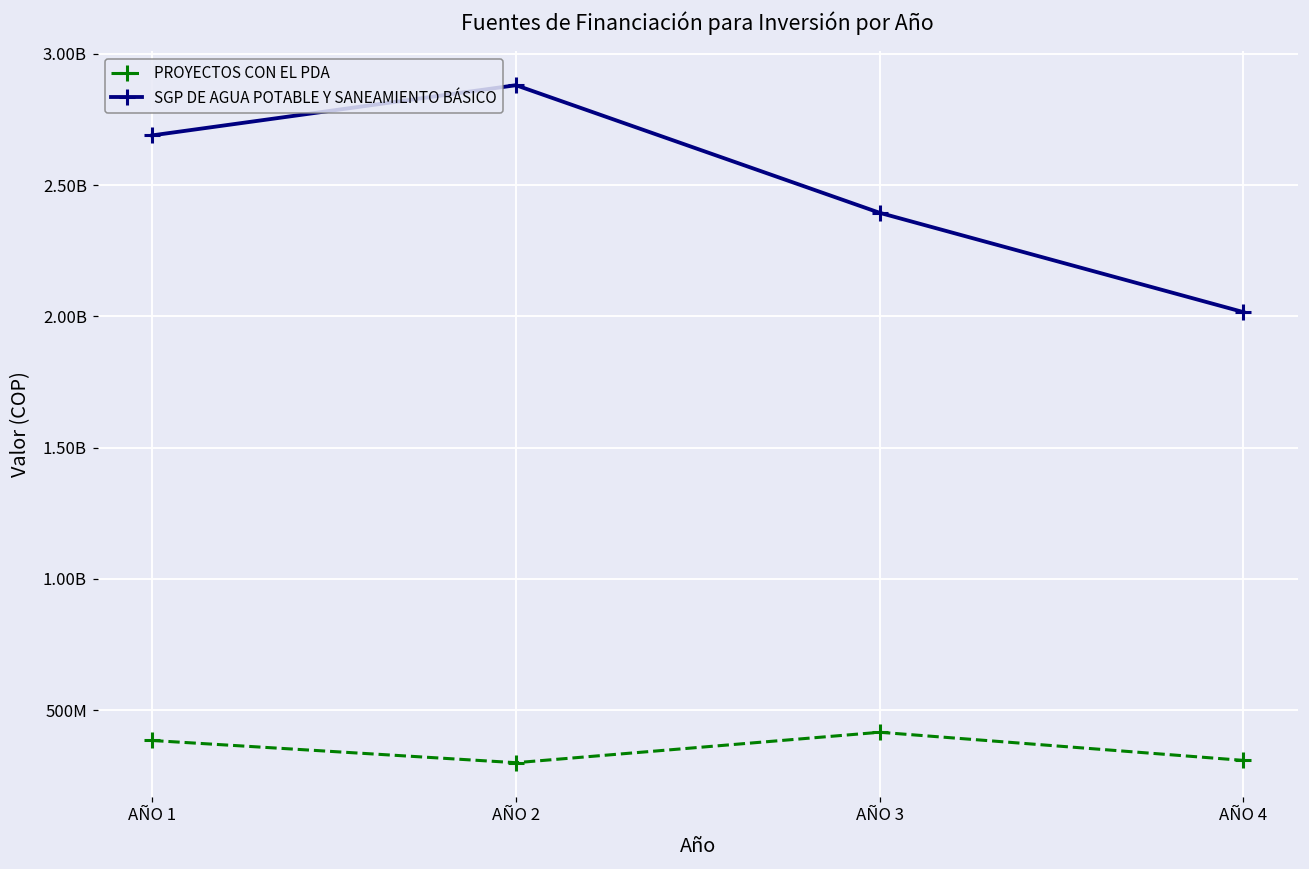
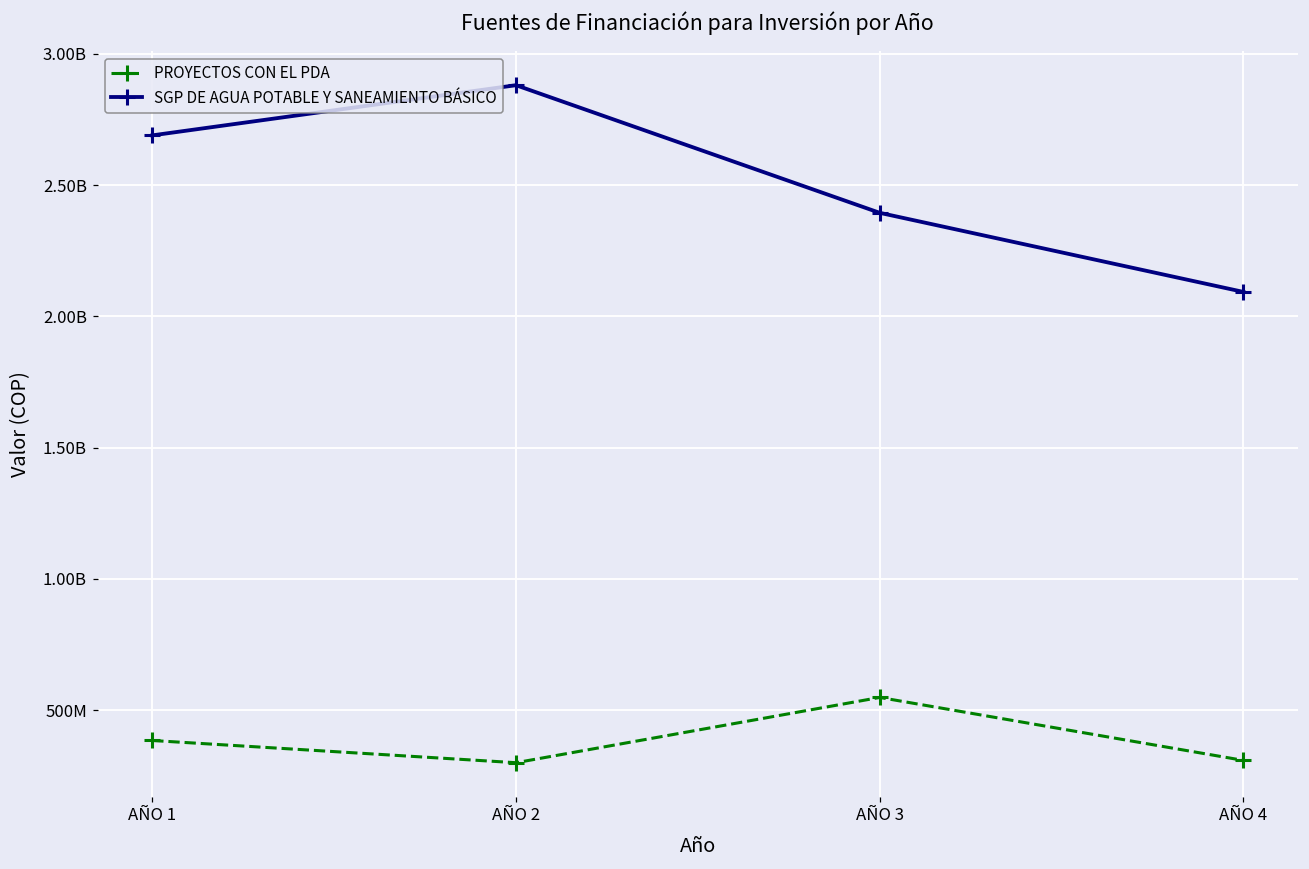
PROYECTOS CON EL PDA, AÑO 3: 420000000 -> 550000000
SGP DE AGUA POTABLE Y SANEAMIENTO BÁSICO, AÑO 4: 2020000000 -> 2090000000
